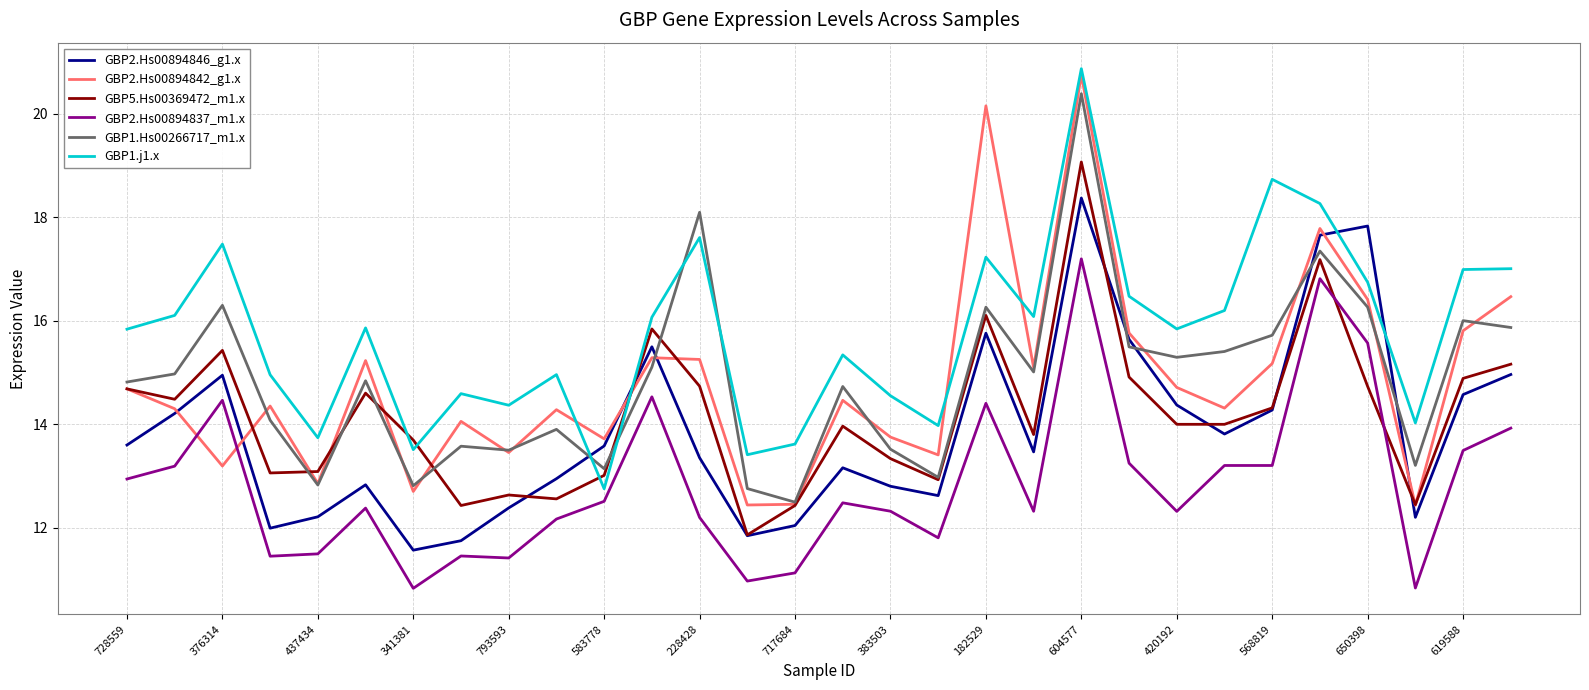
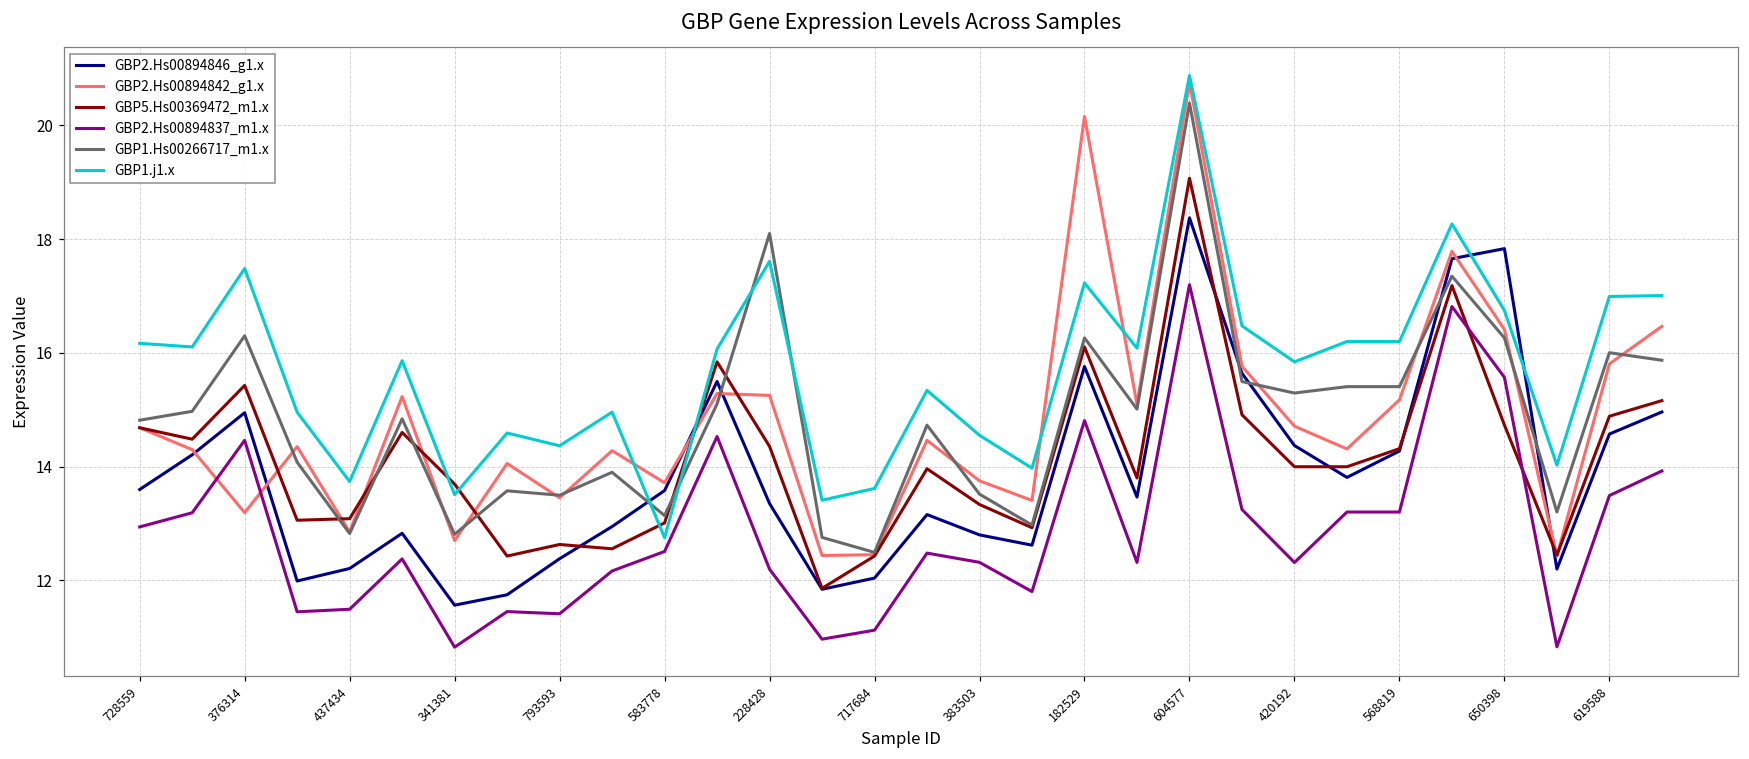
GBP1.j1.x, 728559: 15.8 -> 16.2
GBP5.Hs00369472_m1.x, 228428: 14.7 -> 14.4
GBP2.Hs00894837_m1.x, 182529: 14.4 -> 14.8
GBP1.Hs00266717_m1.x, 568819: 15.7 -> 15.4
GBP1.j1.x, 568819: 18.7 -> 16.2
